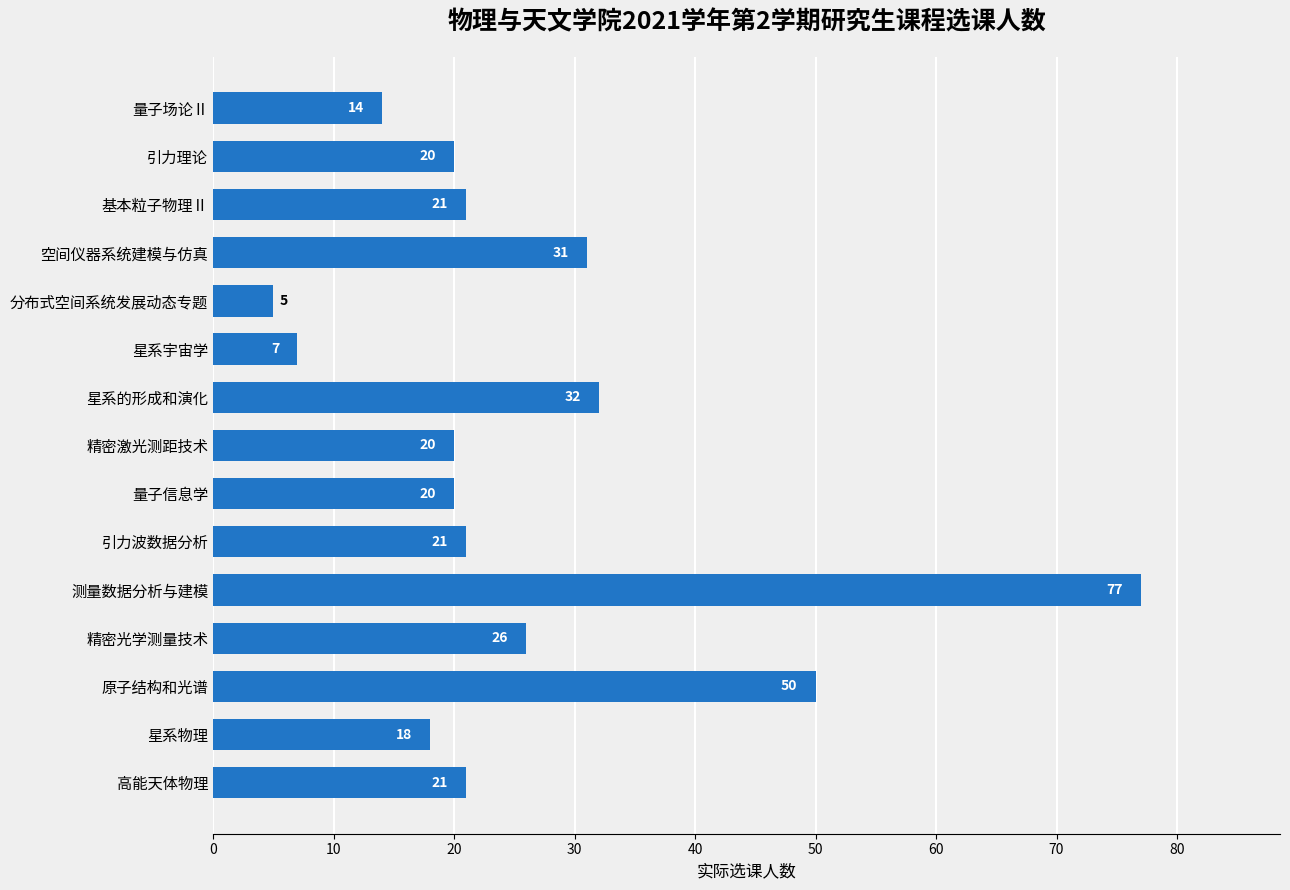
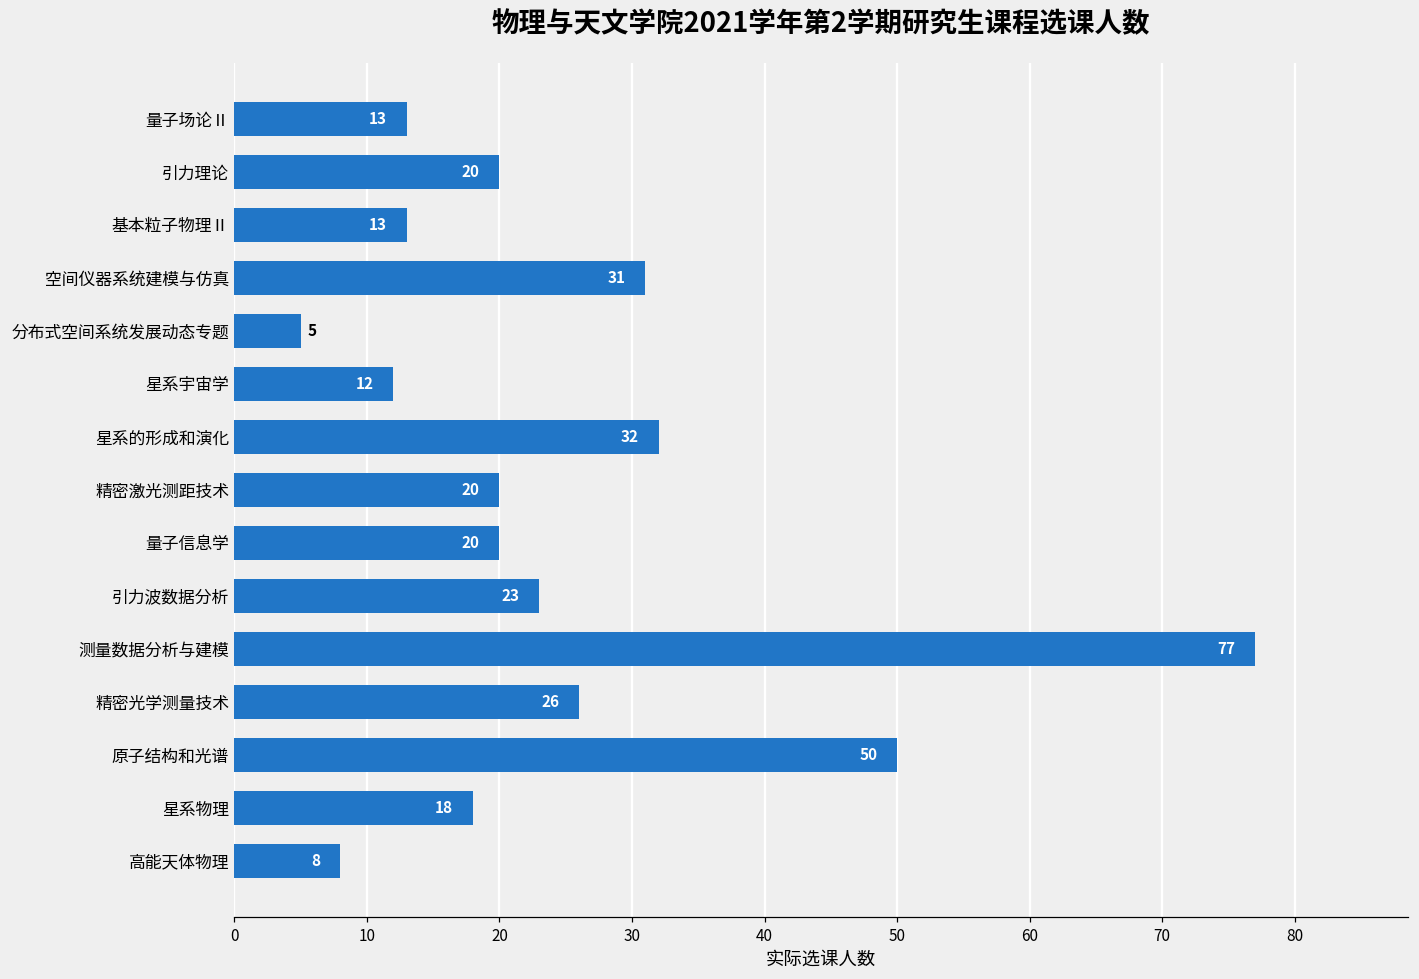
量子场论Ⅱ: 14 -> 13
基本粒子物理Ⅱ: 21 -> 13
星系宇宙学: 7 -> 12
引力波数据分析: 21 -> 23
高能天体物理: 21 -> 8
